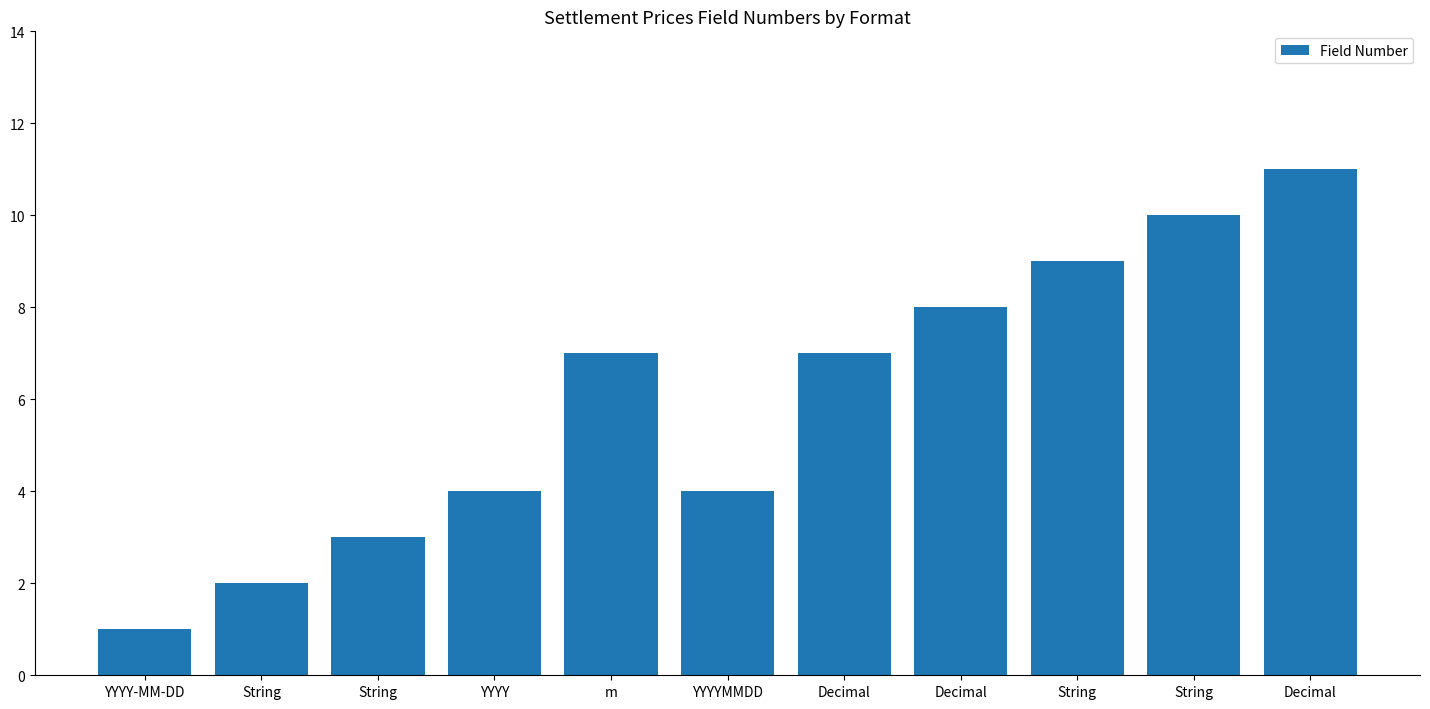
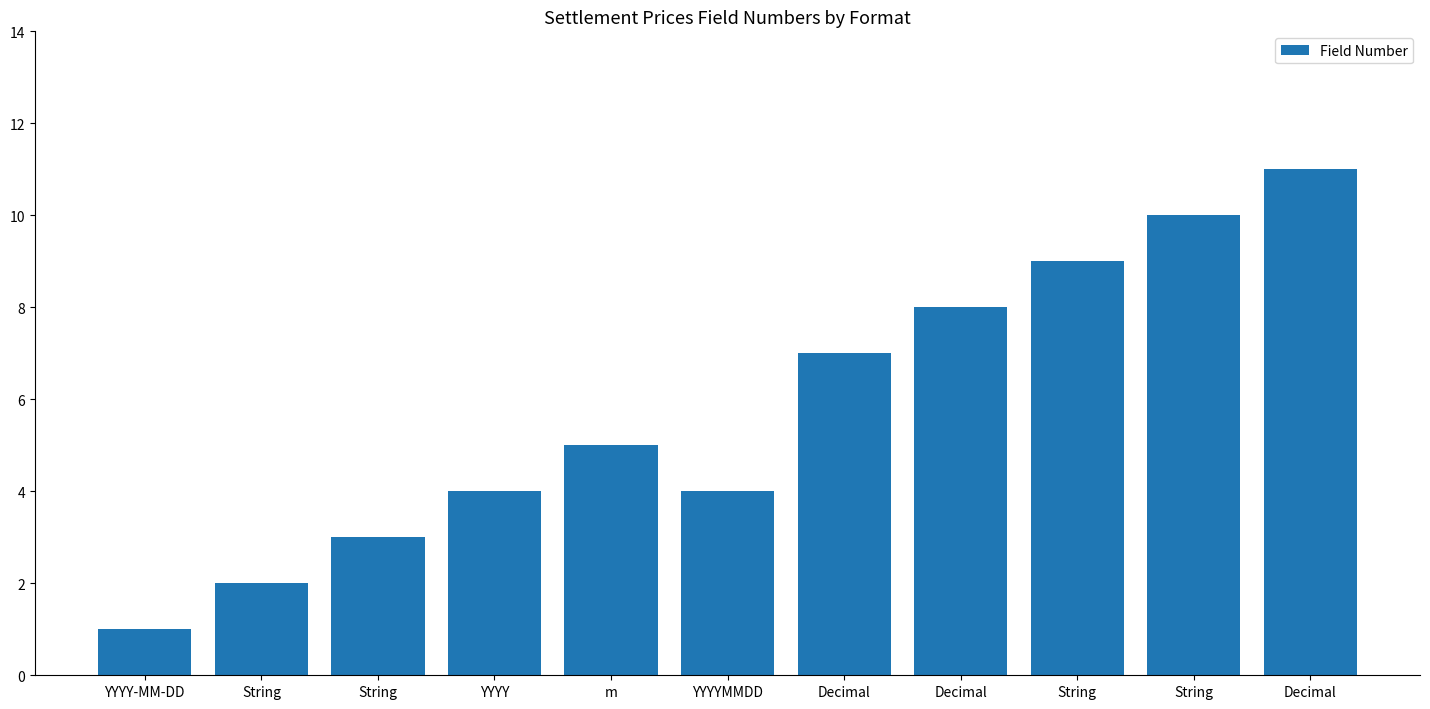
m: 7 -> 5
